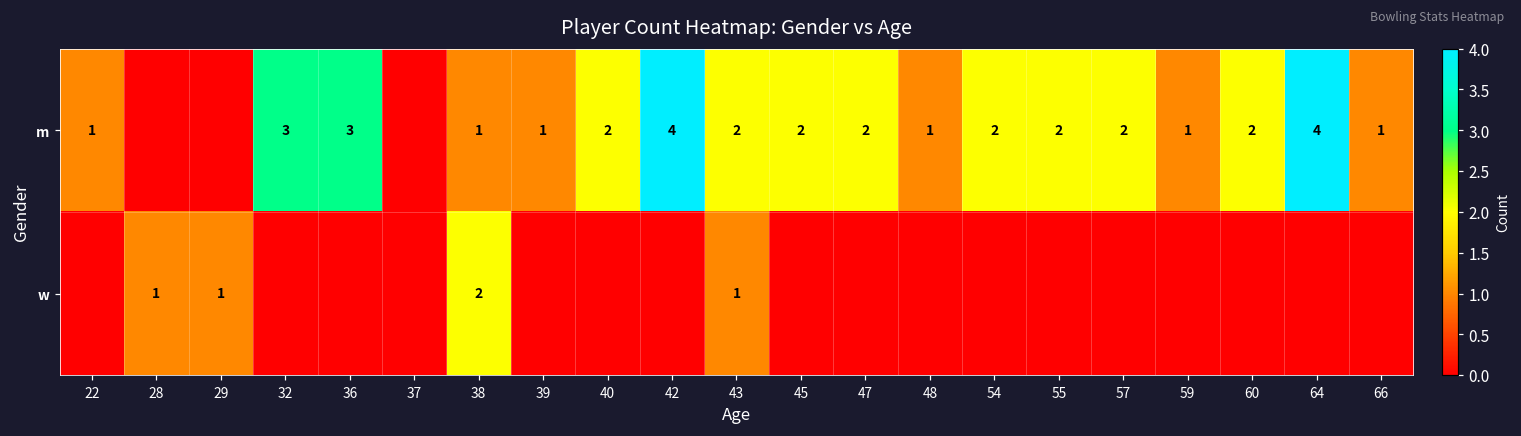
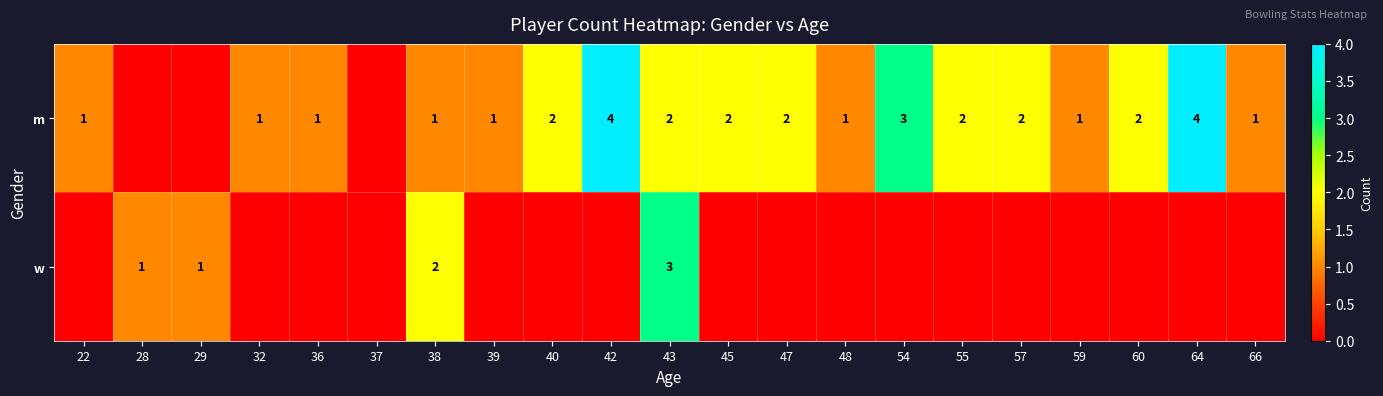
m, 32: 3 -> 1
m, 36: 3 -> 1
m, 54: 2 -> 3
w, 43: 1 -> 3
